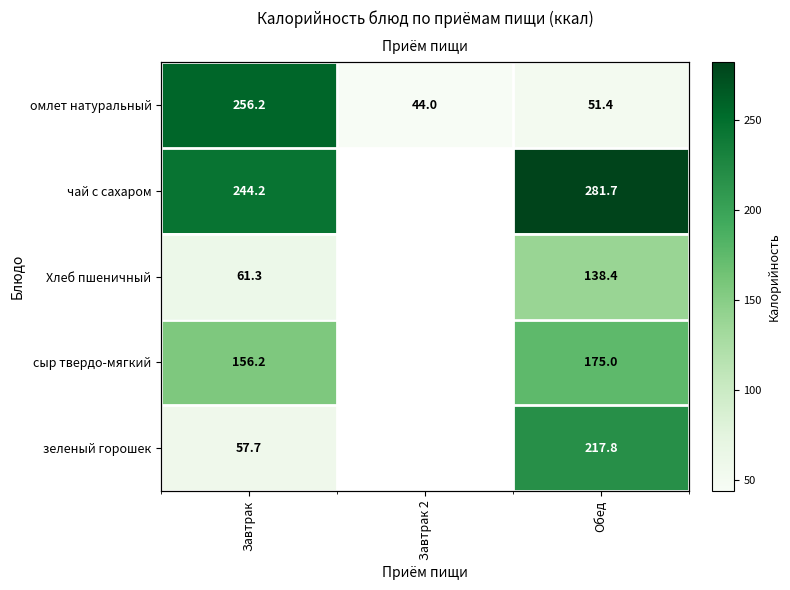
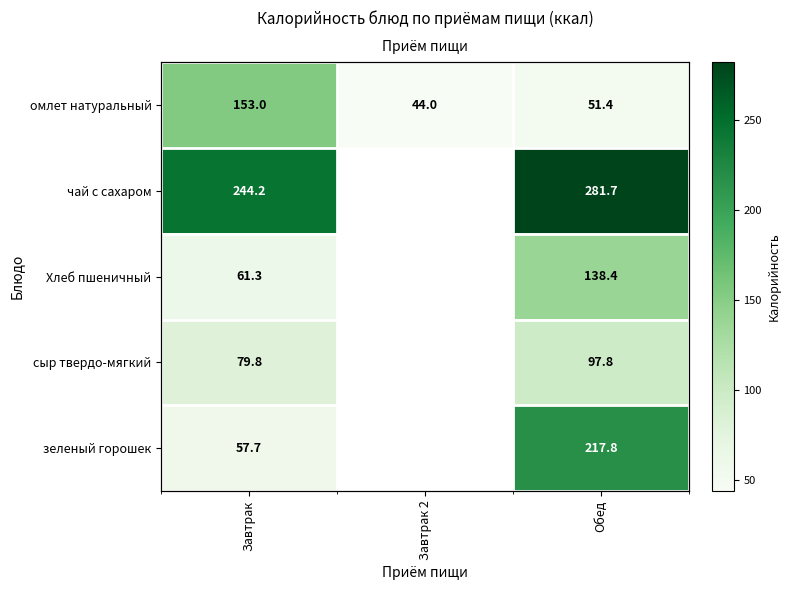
омлет натуральный, Завтрак: 256.2 -> 153.0
сыр твердо-мягкий, Завтрак: 156.2 -> 79.8
сыр твердо-мягкий, Обед: 175.0 -> 97.8
